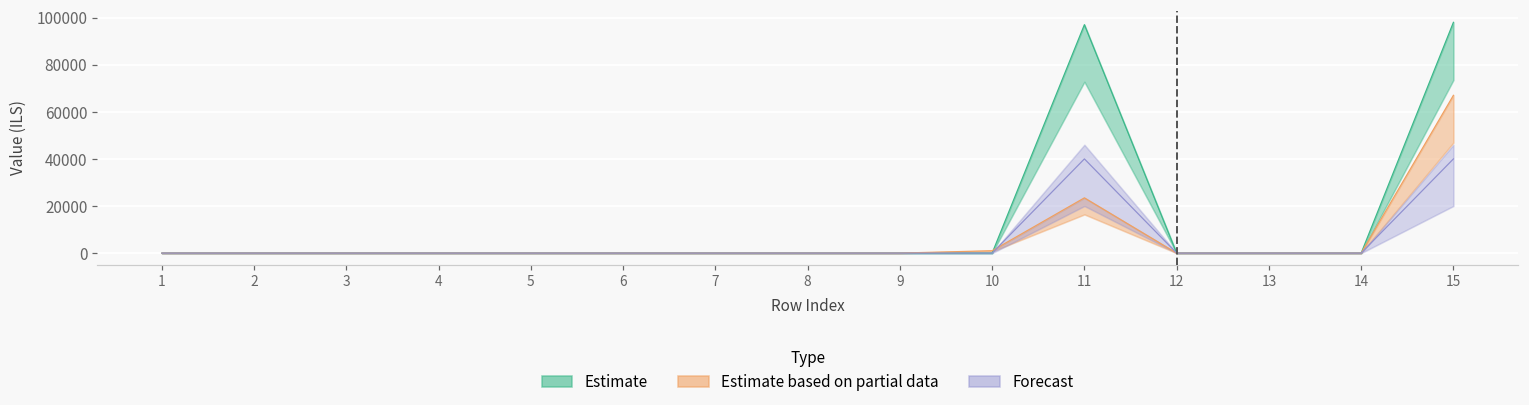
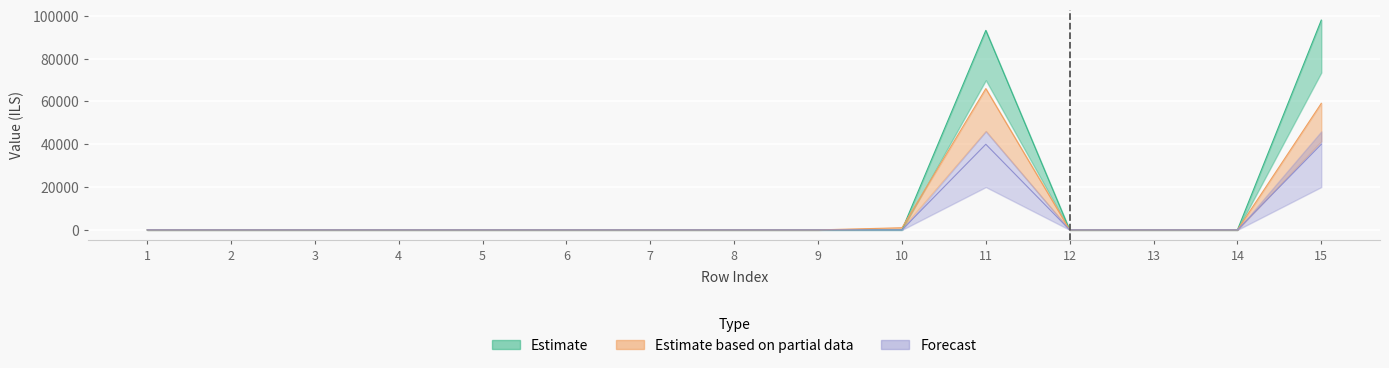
Estimate, 11: 97000 -> 93000
Estimate based on partial data, 11: 23000 -> 66000
Estimate based on partial data, 15: 67000 -> 59000
